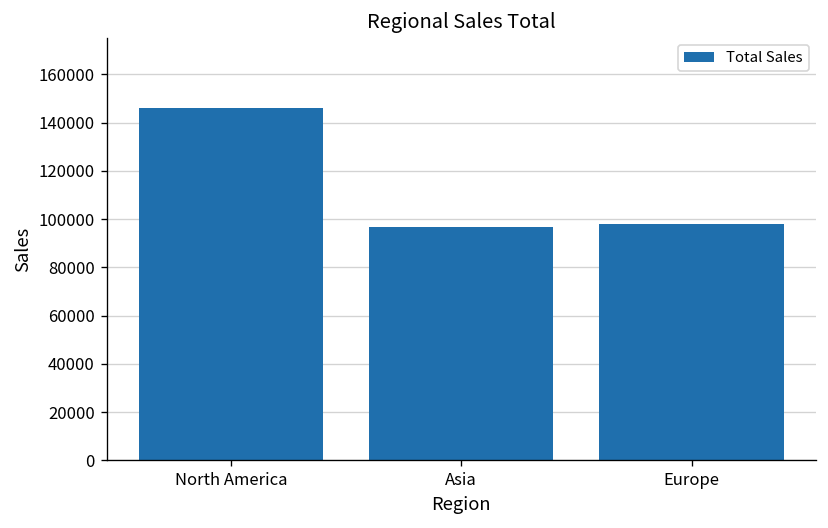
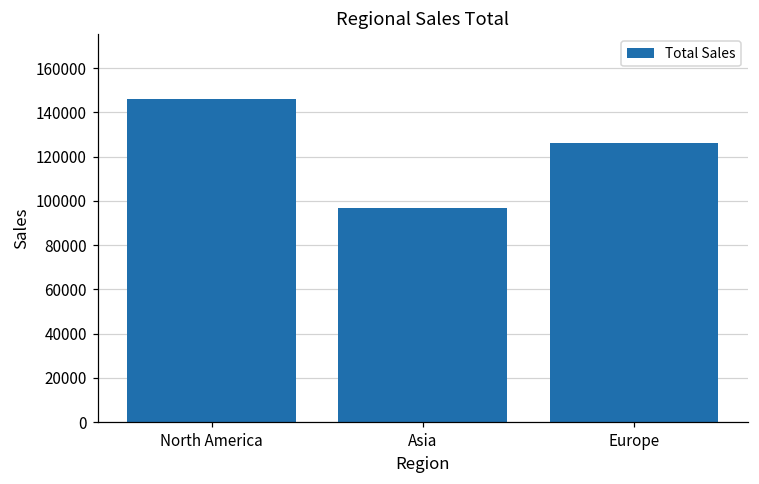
Europe: 98000 -> 126000
